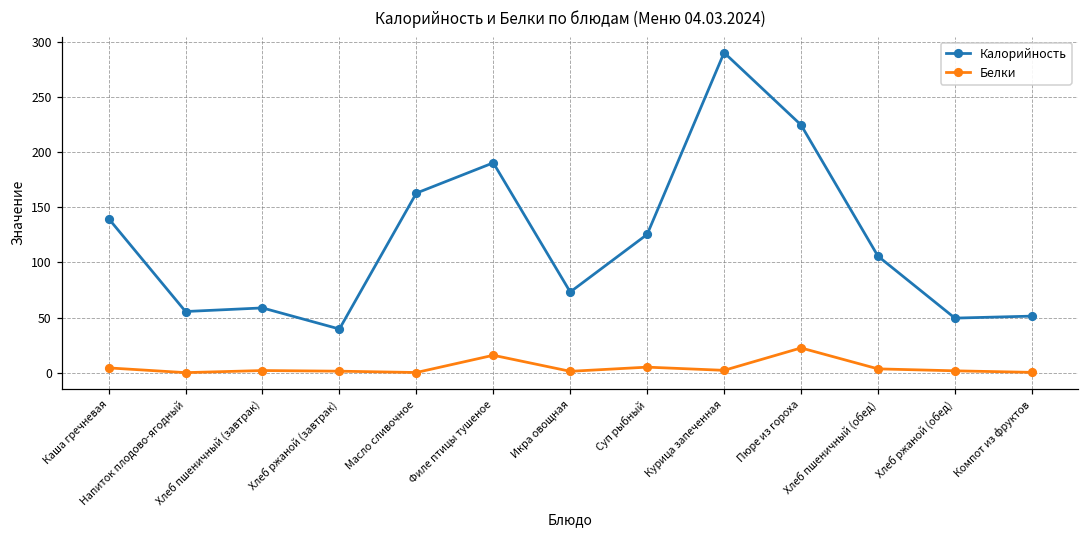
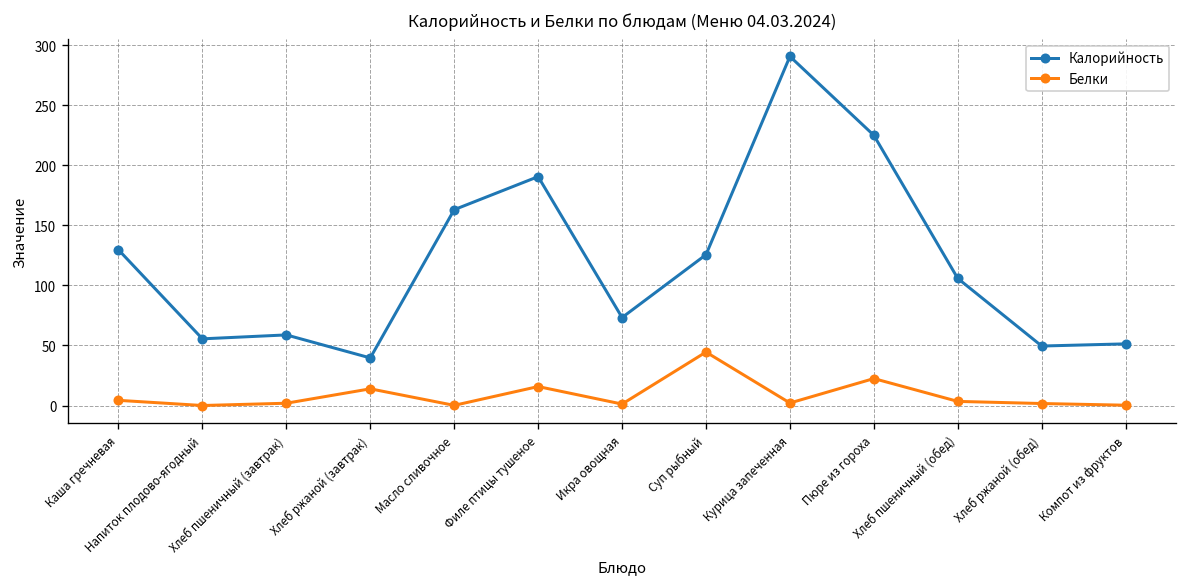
Калорийность, Каша гречневая: 140 -> 130
Белки, Хлеб ржаной (завтрак): 1 -> 14
Белки, Суп рыбный: 5 -> 44
